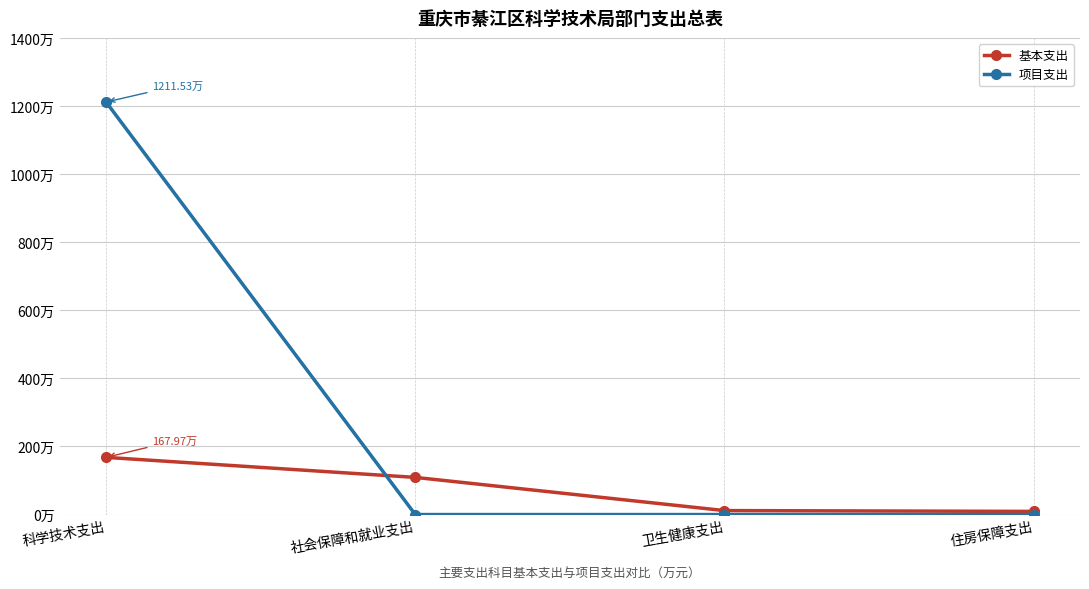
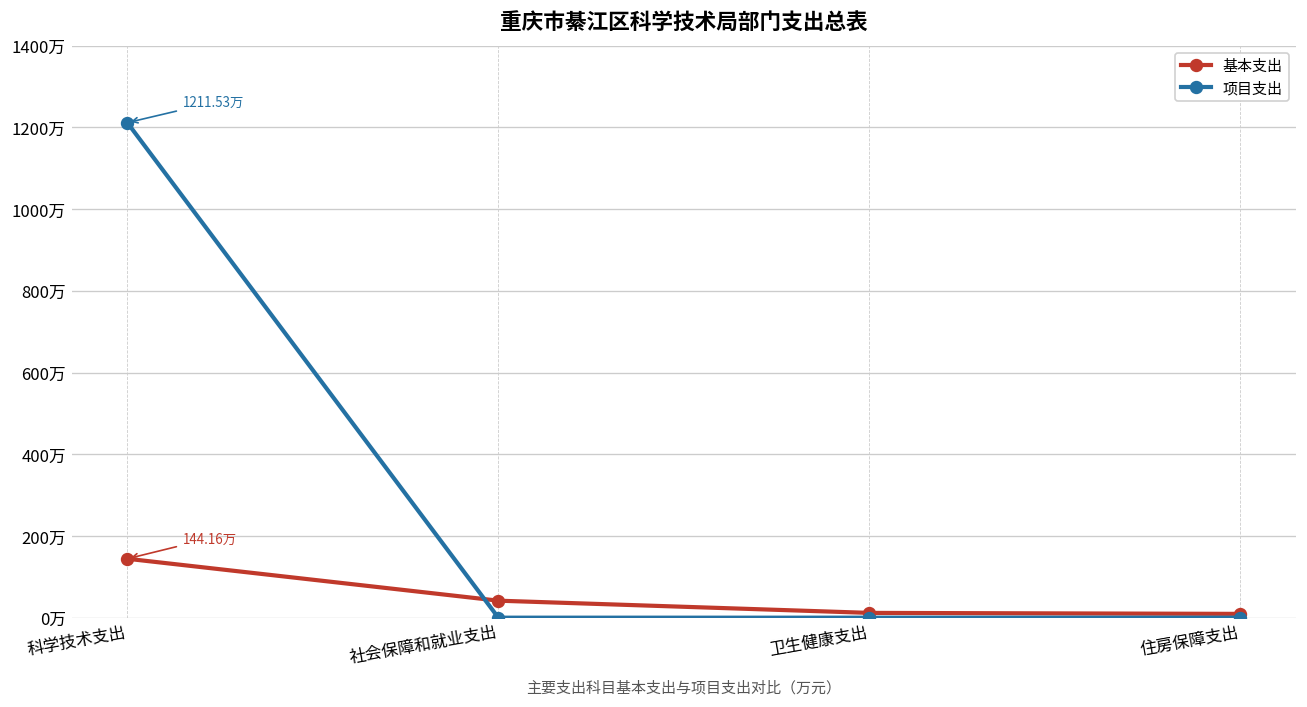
基本支出, 科学技术支出: 167.97万 -> 144.16万
基本支出, 社会保障和就业支出: 110万 -> 40万
